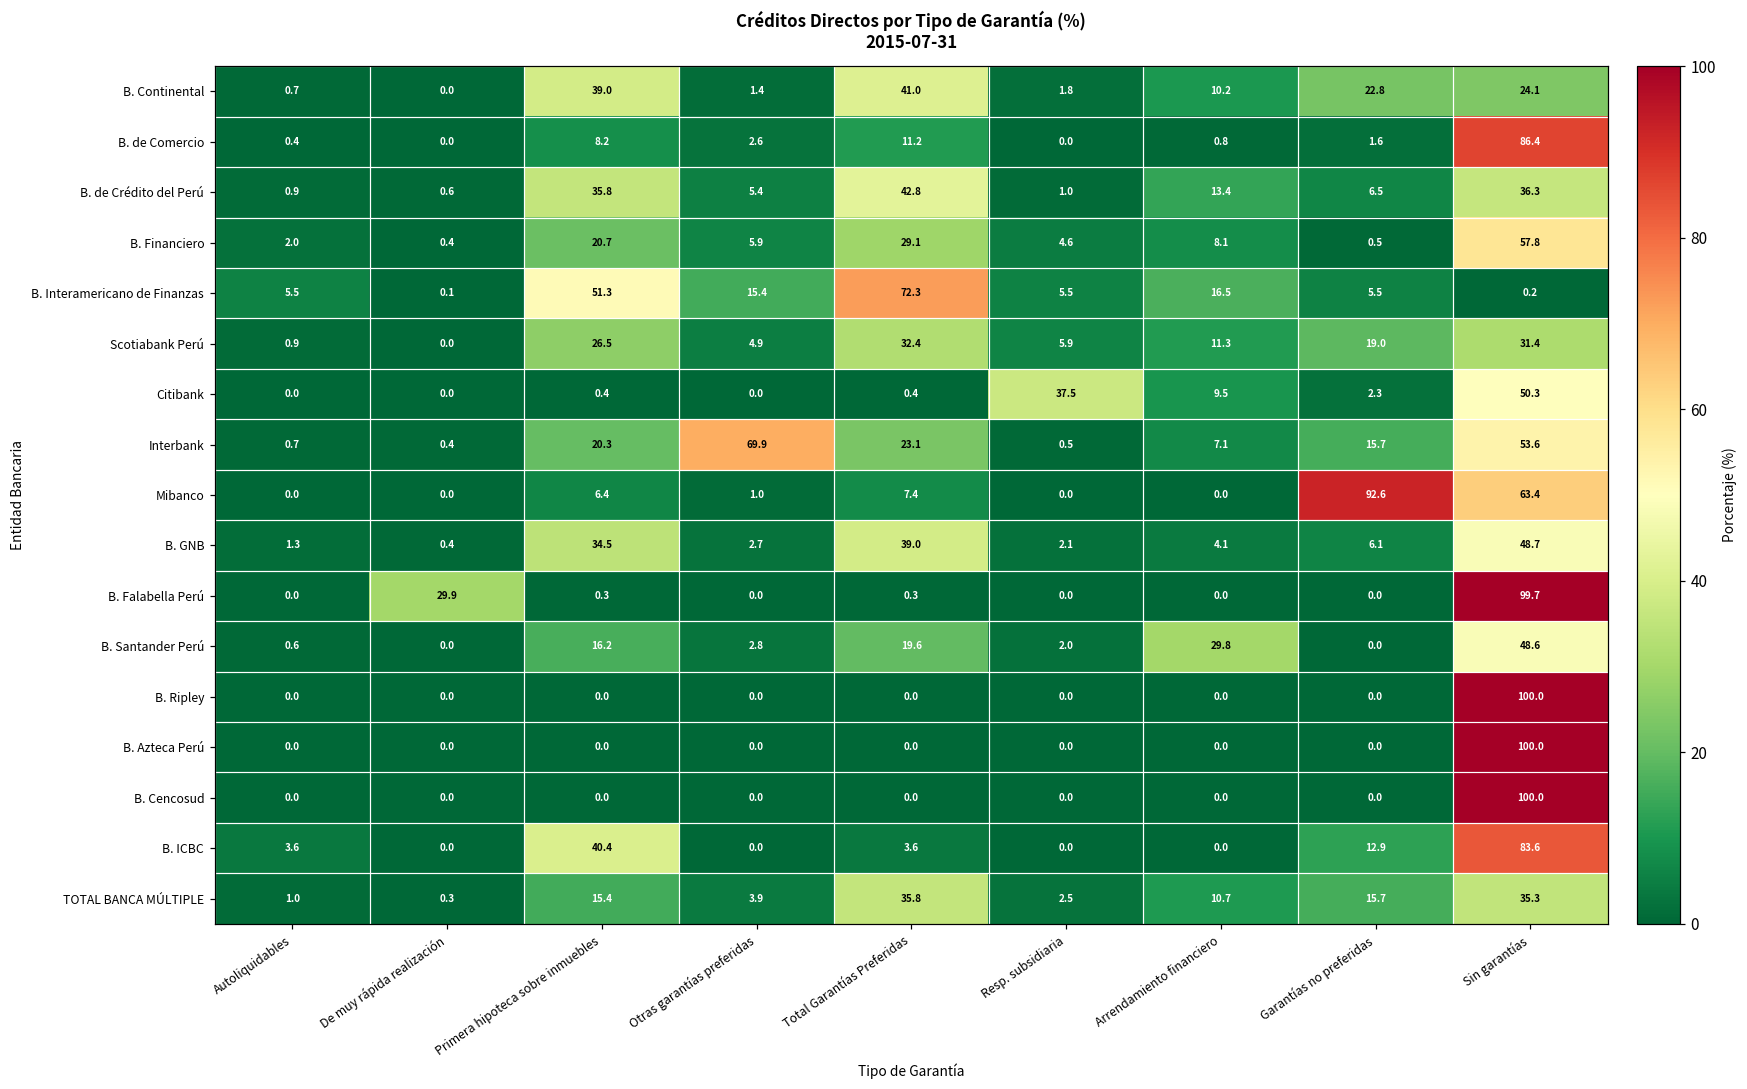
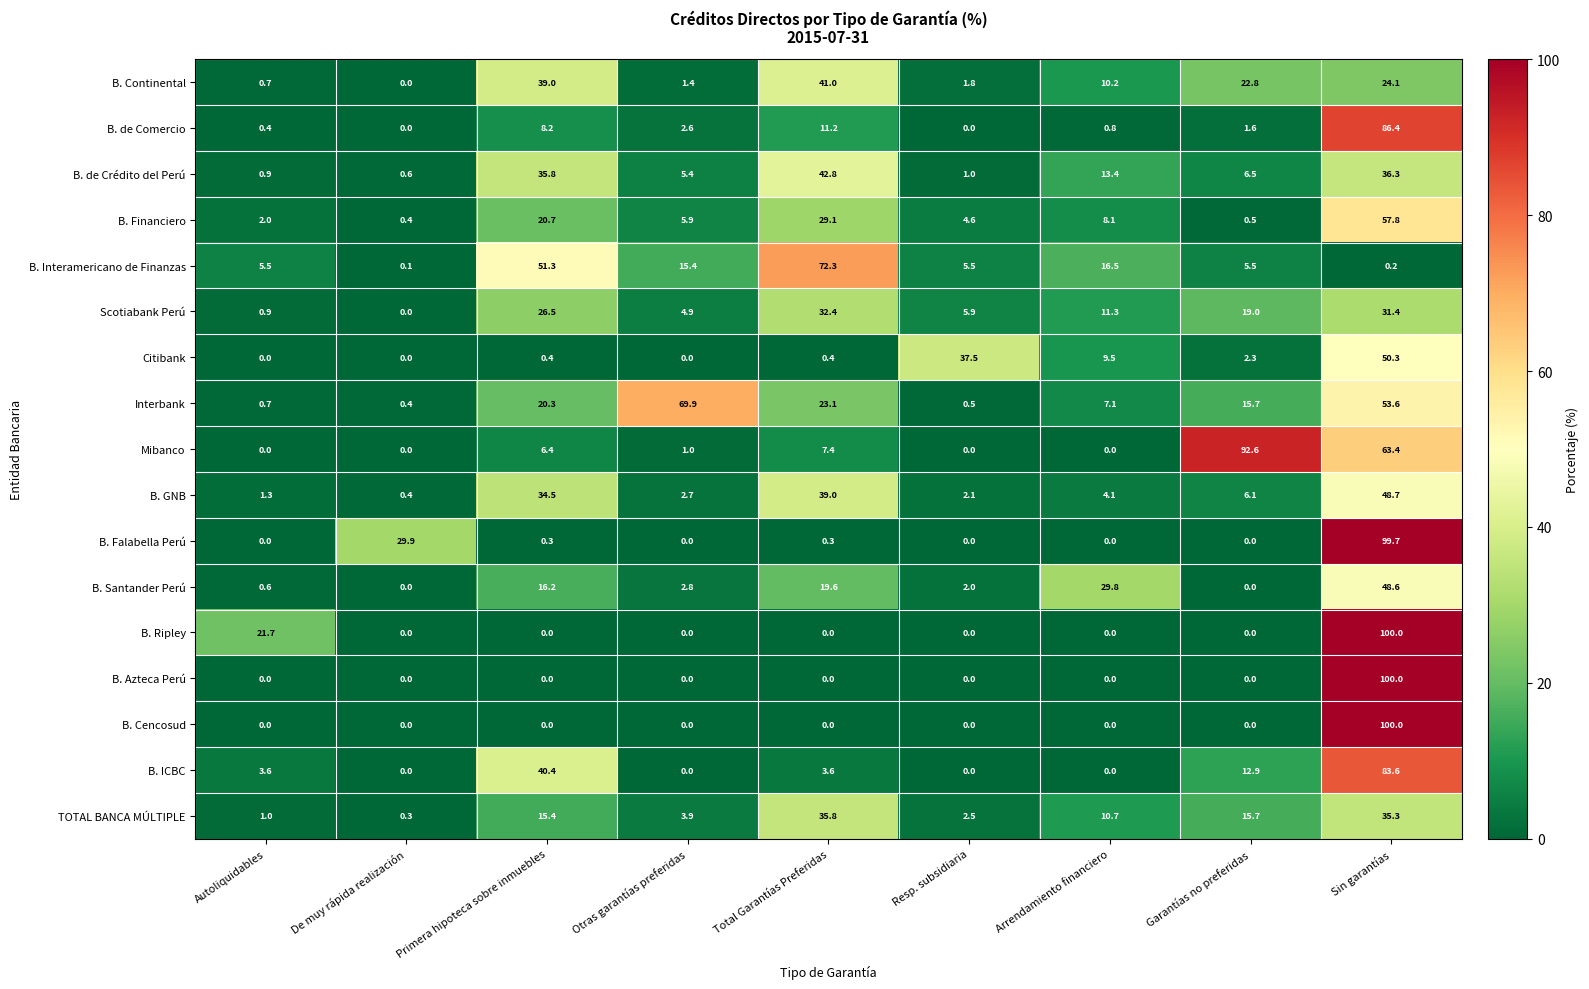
B. Ripley, Autoliquidables: 0.0 -> 21.7
